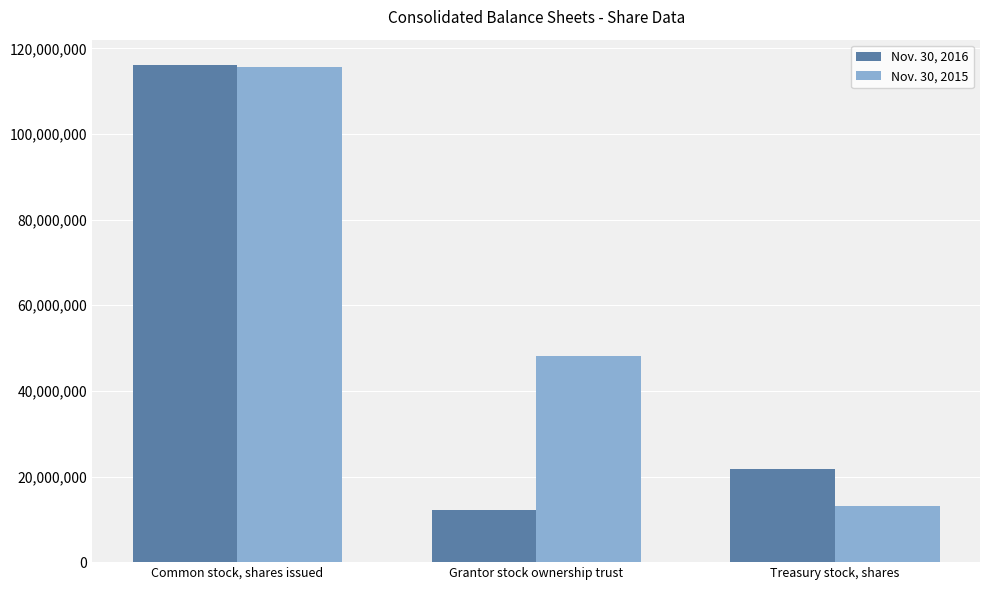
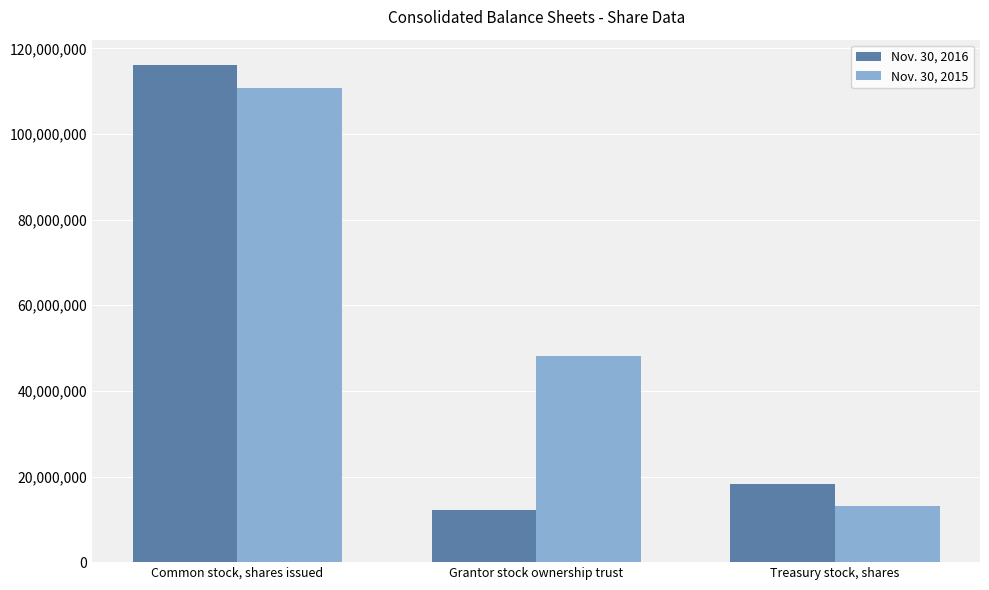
Nov. 30, 2015, Common stock, shares issued: 116,000,000 -> 111,000,000
Nov. 30, 2016, Treasury stock, shares: 22,000,000 -> 18,000,000
